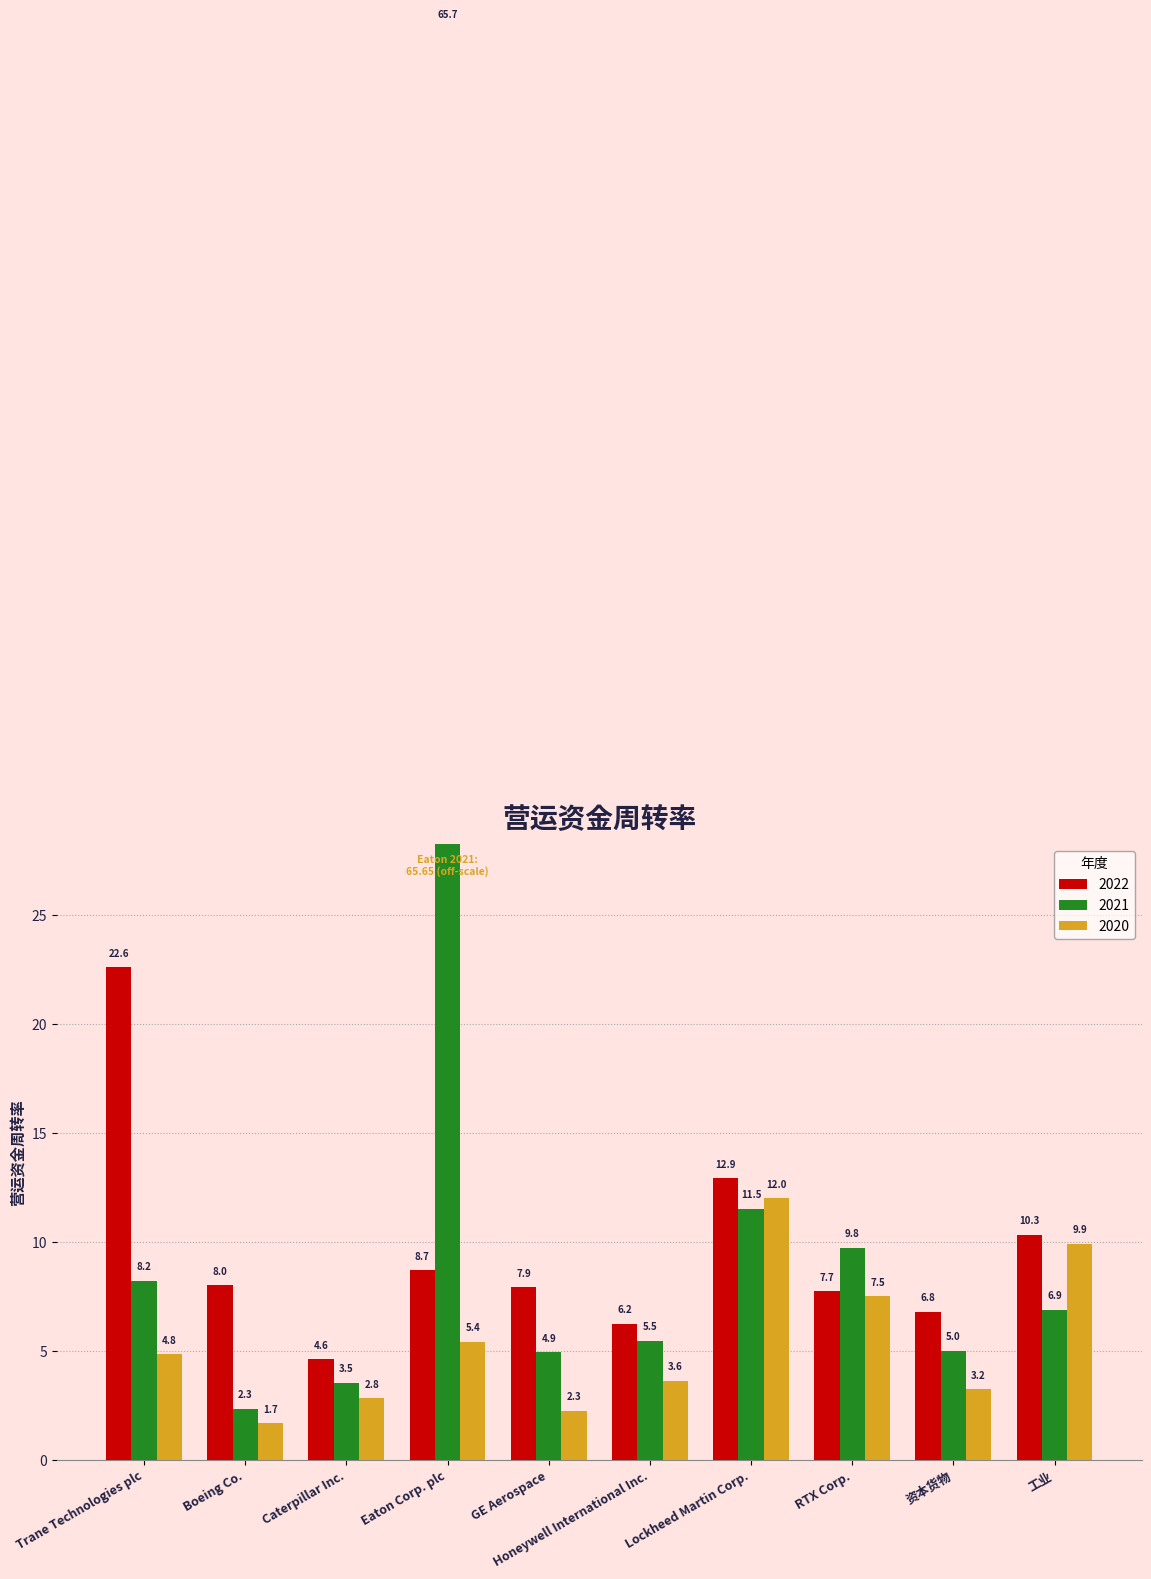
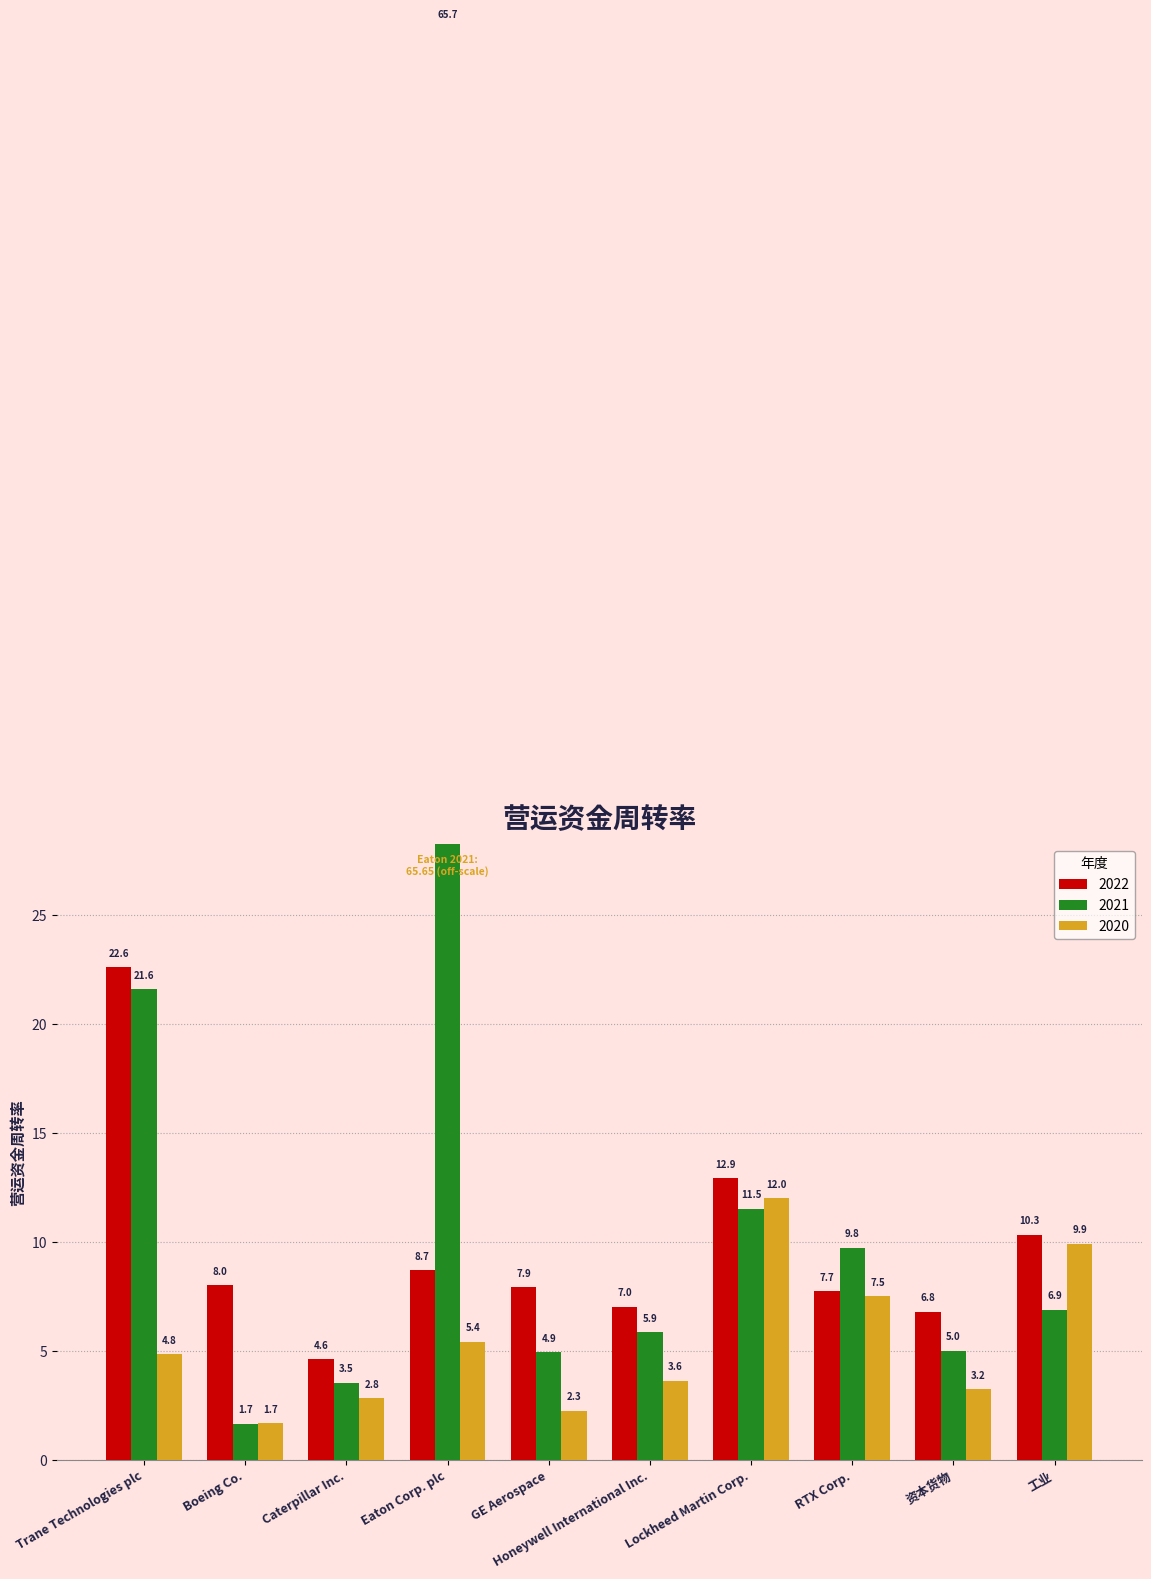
2021, Trane Technologies plc: 8.2 -> 21.6
2021, Boeing Co.: 2.3 -> 1.7
2022, Honeywell International Inc.: 6.2 -> 7.0
2021, Honeywell International Inc.: 5.5 -> 5.9
